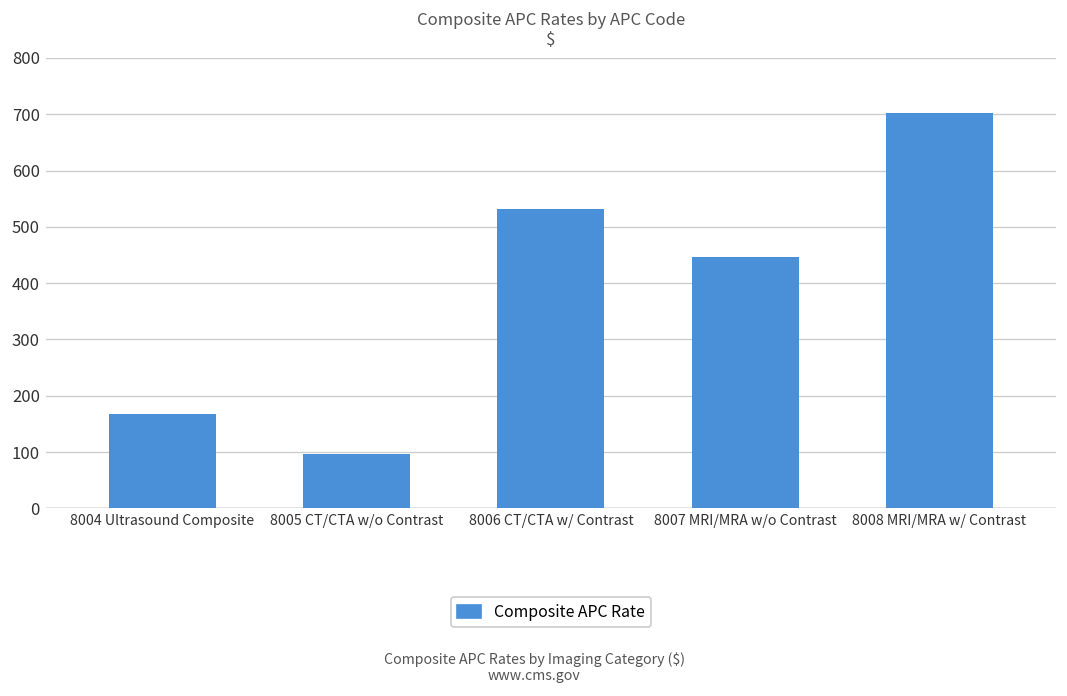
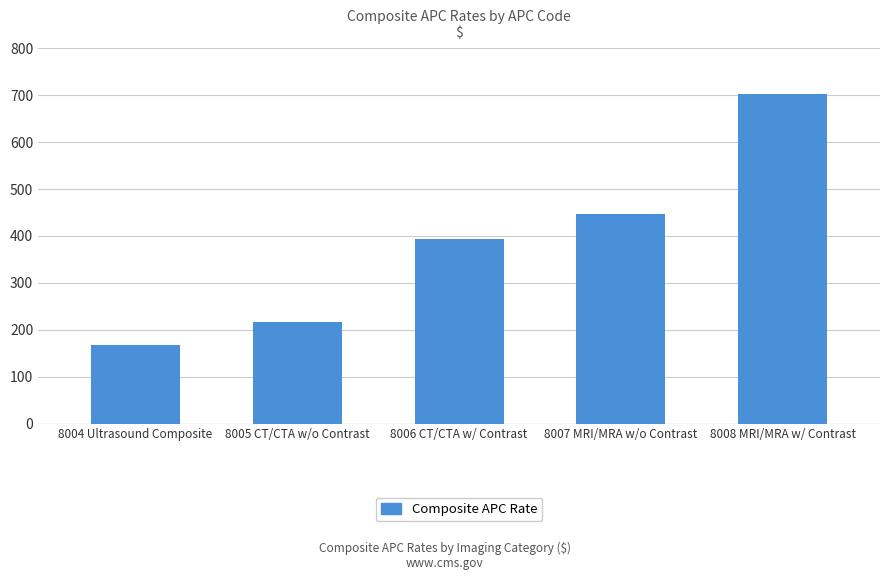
8005 CT/CTA w/o Contrast: 100 -> 220
8006 CT/CTA w/ Contrast: 530 -> 390
